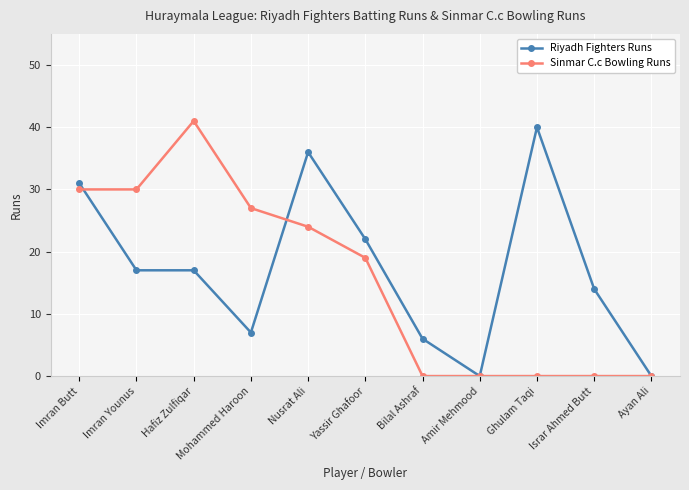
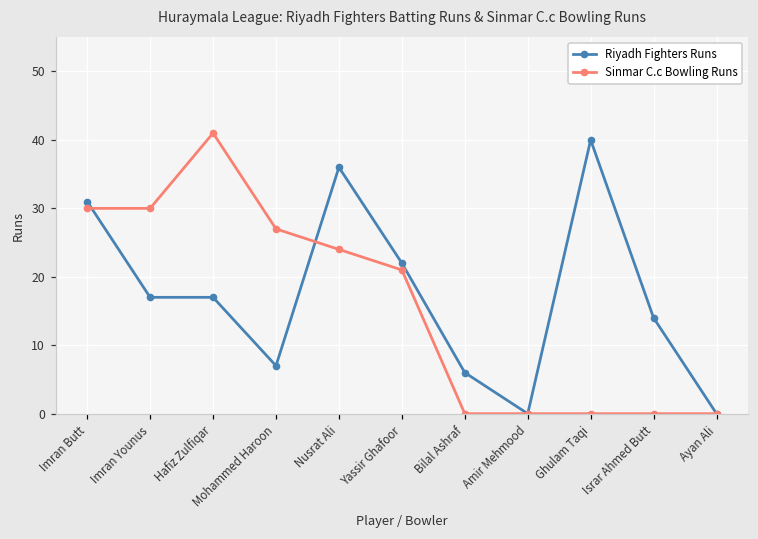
Sinmar C.c Bowling Runs, Yassir Ghafoor: 19 -> 21
